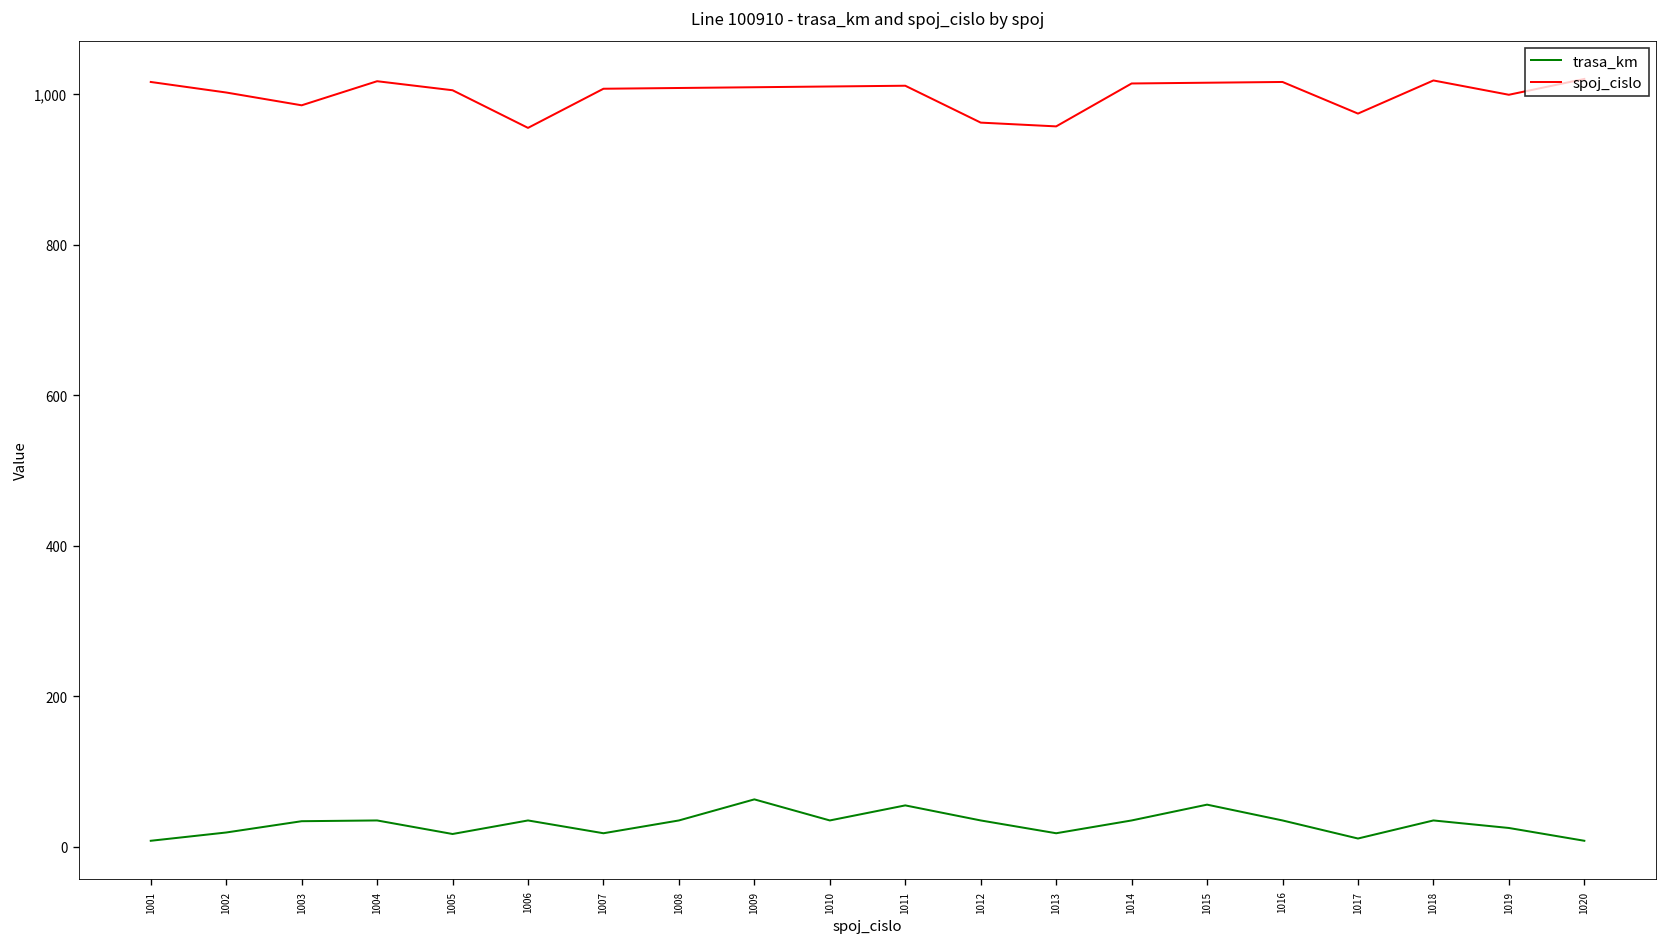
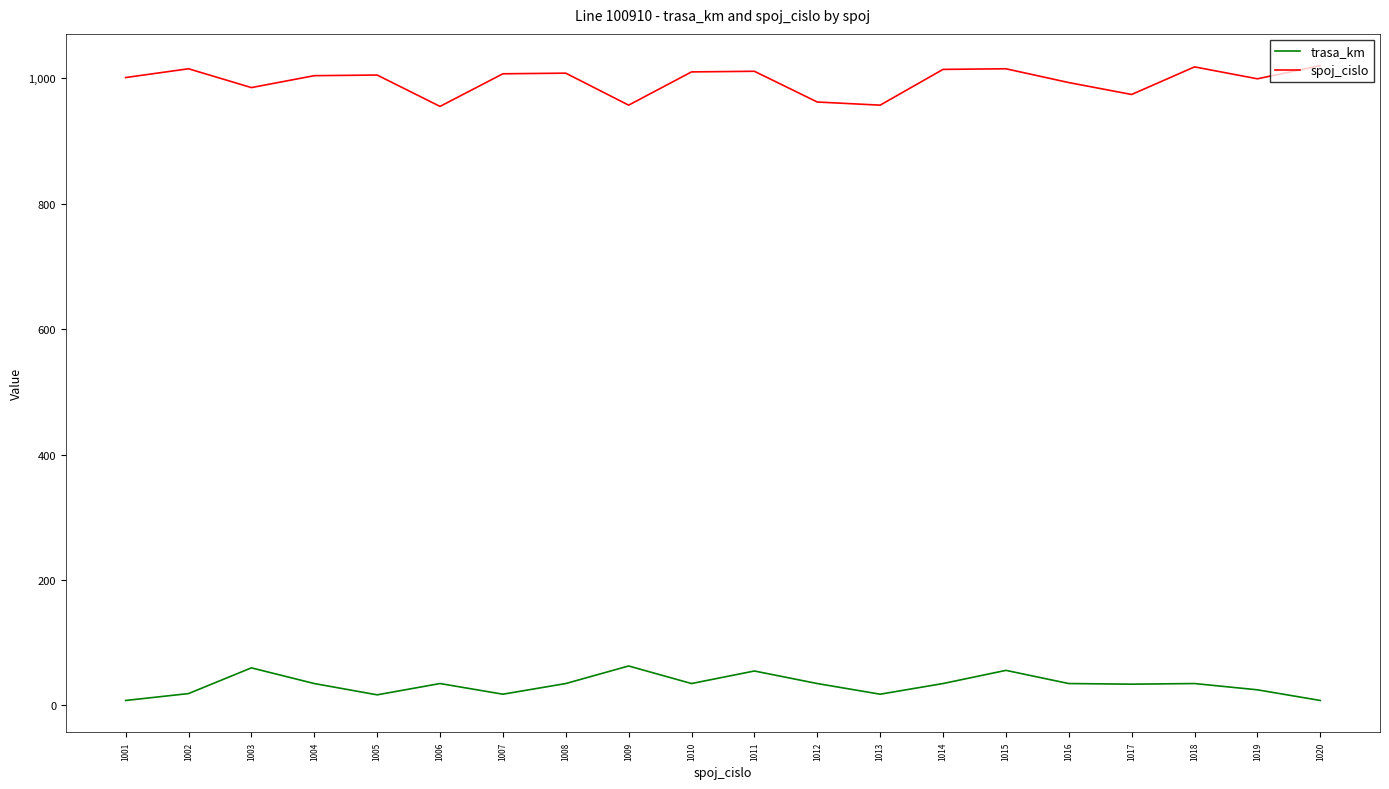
spoj_cislo, 1001: 1,020 -> 1,000
spoj_cislo, 1002: 1,000 -> 1,020
trasa_km, 1003: 30 -> 60
spoj_cislo, 1004: 1,020 -> 1,000
spoj_cislo, 1009: 1,010 -> 960
spoj_cislo, 1016: 1,020 -> 990
trasa_km, 1017: 10 -> 30
